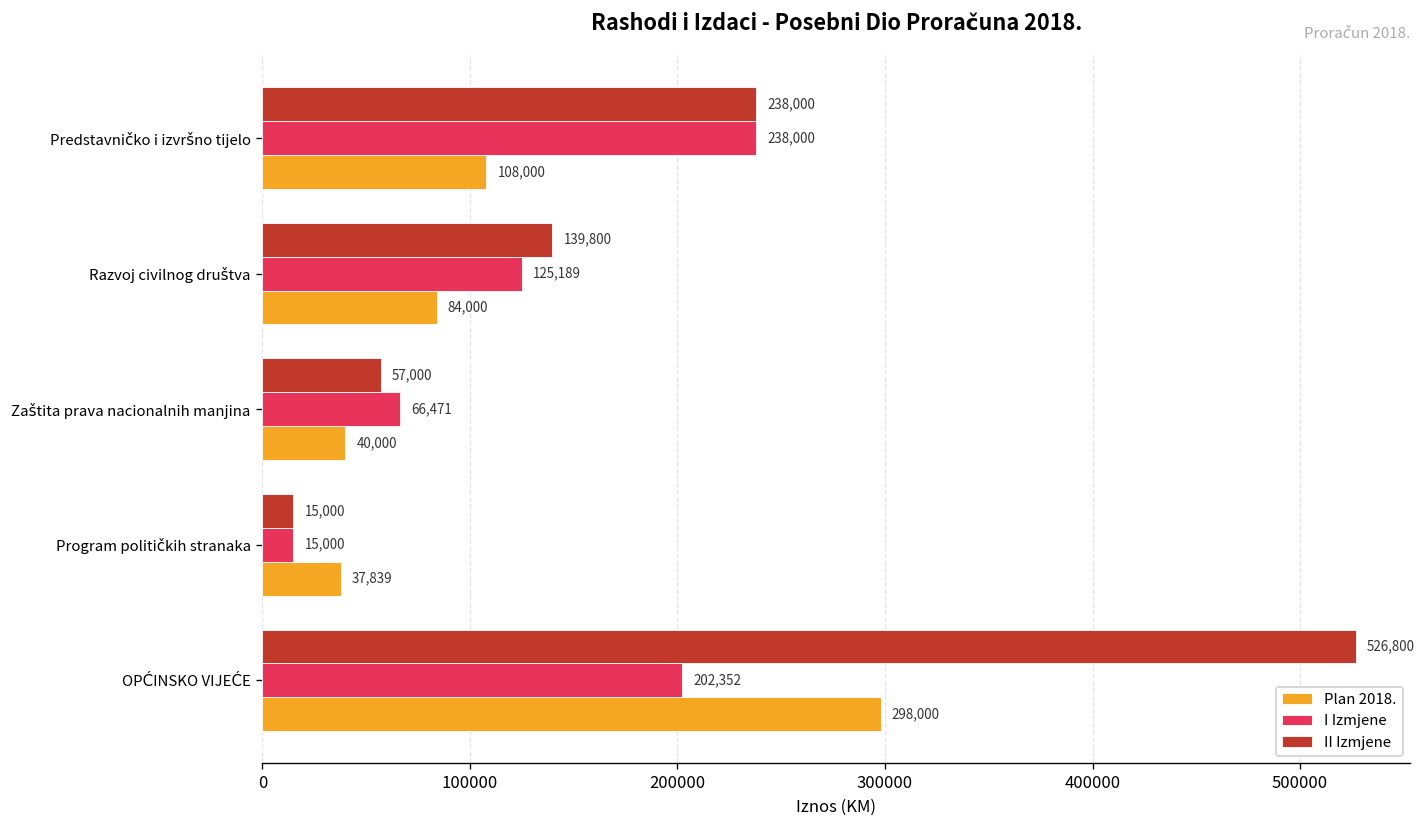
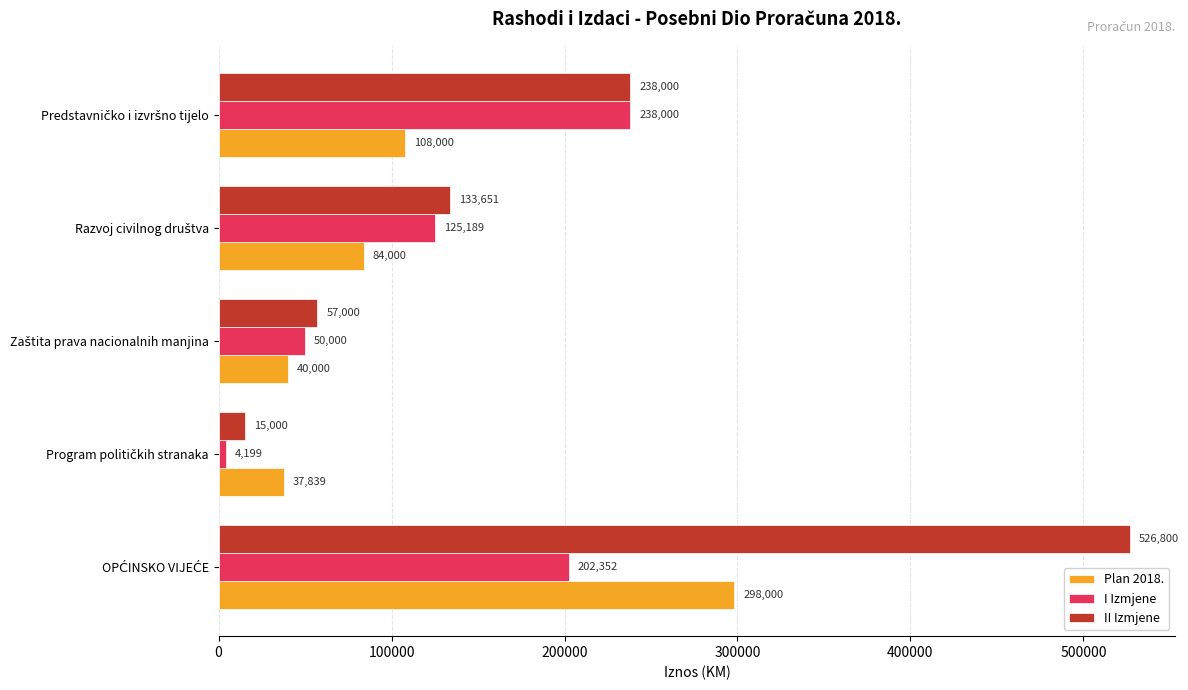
II Izmjene, Razvoj civilnog društva: 139,800 -> 133,651
I Izmjene, Zaštita prava nacionalnih manjina: 66,471 -> 50,000
I Izmjene, Program političkih stranaka: 15,000 -> 4,199
